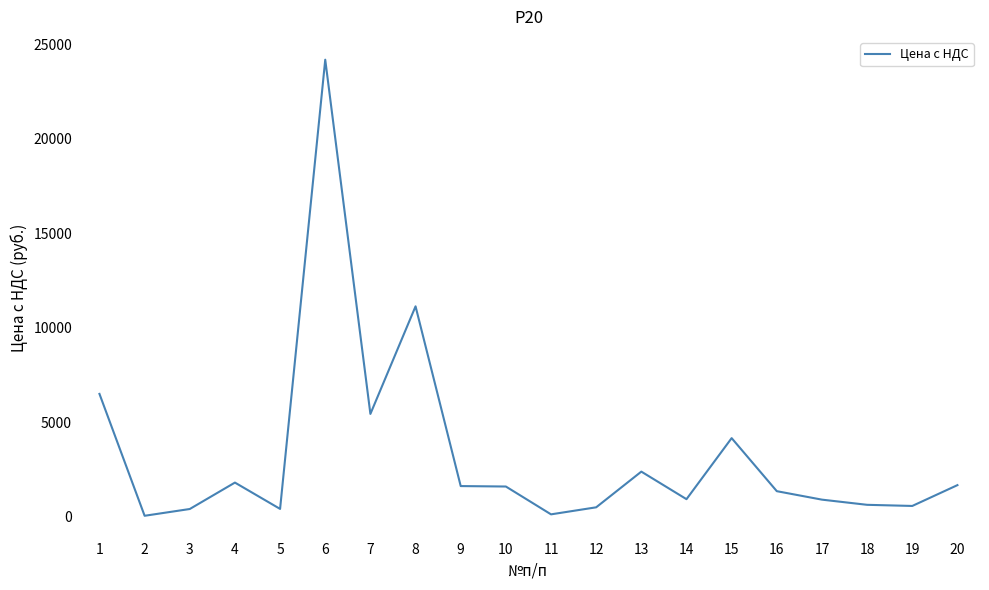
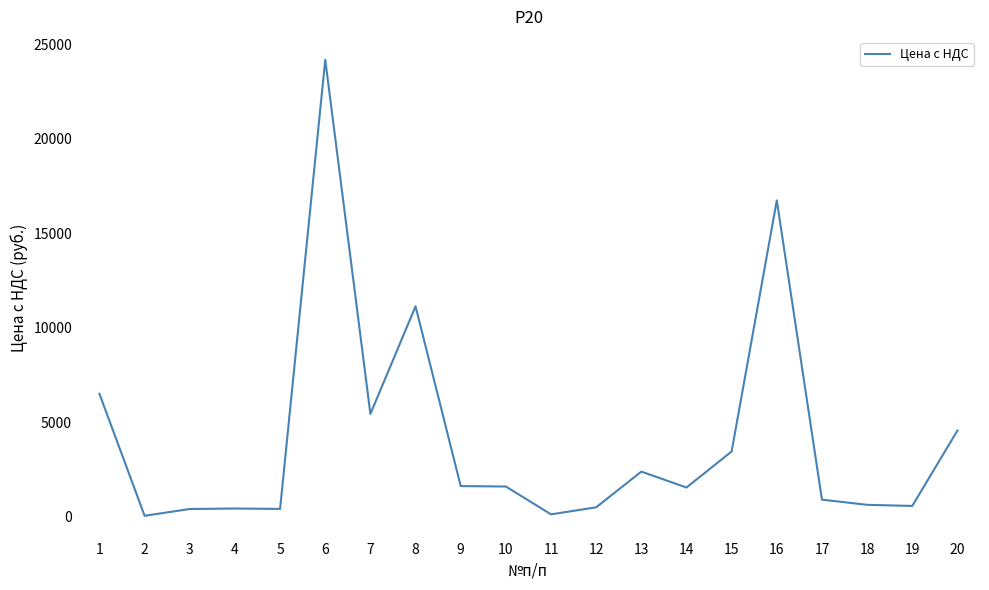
4: 1800 -> 400
14: 900 -> 1500
15: 4100 -> 3400
16: 1300 -> 16700
20: 1700 -> 4500
